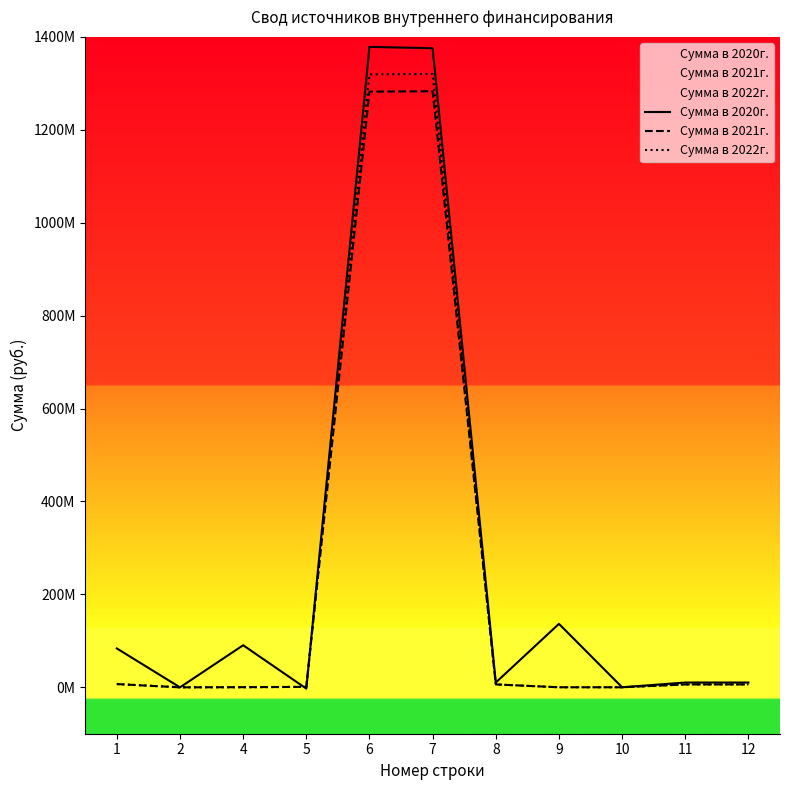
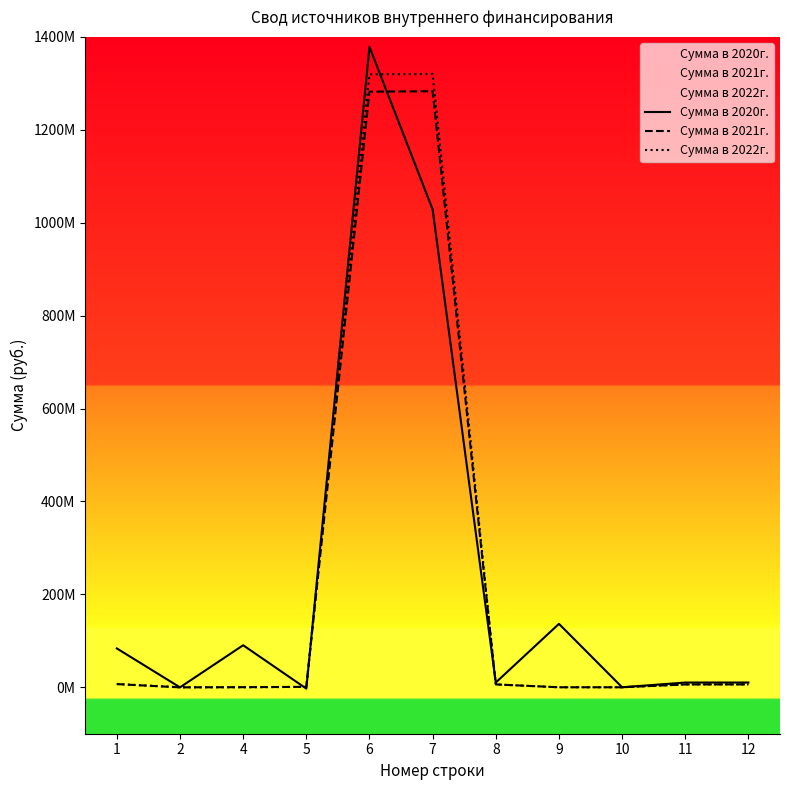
Сумма в 2020г., 7: 1380000000 -> 1030000000
